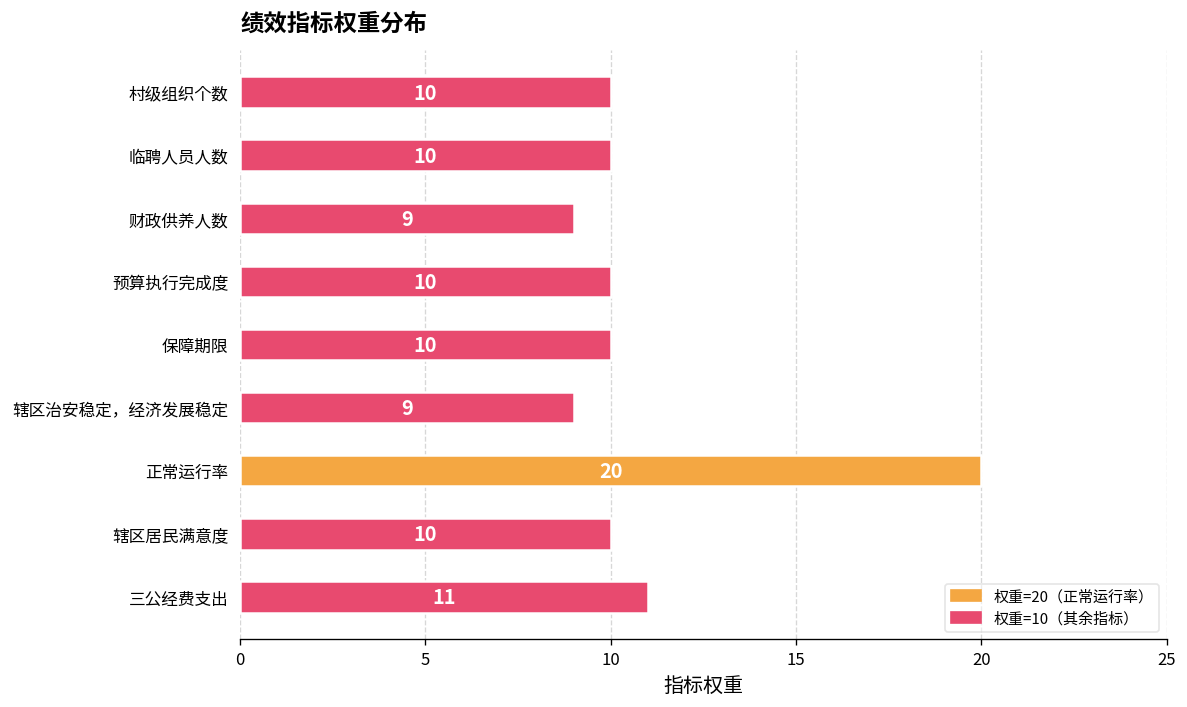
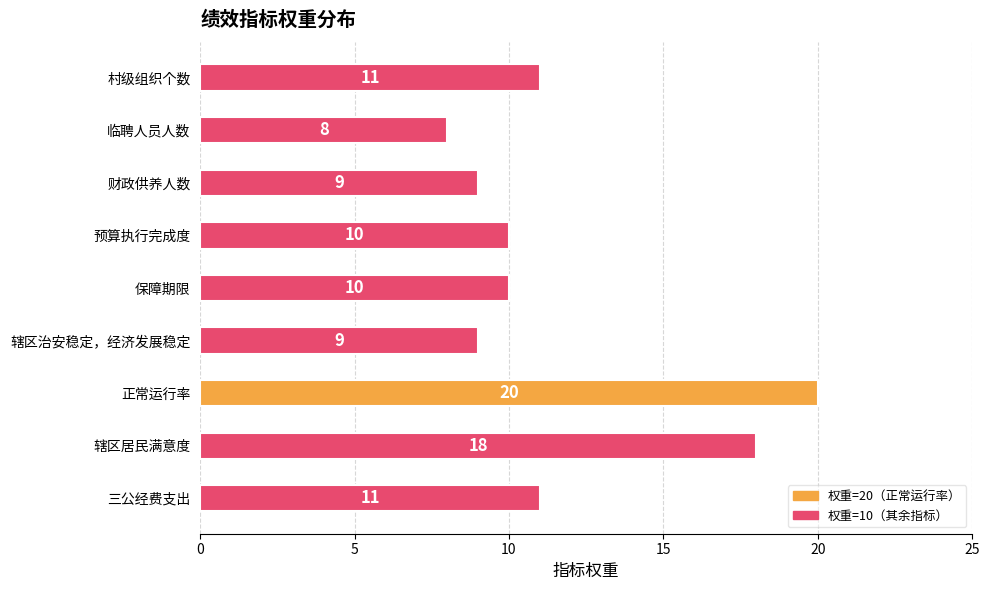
村级组织个数: 10 -> 11
临聘人员人数: 10 -> 8
辖区居民满意度: 10 -> 18
